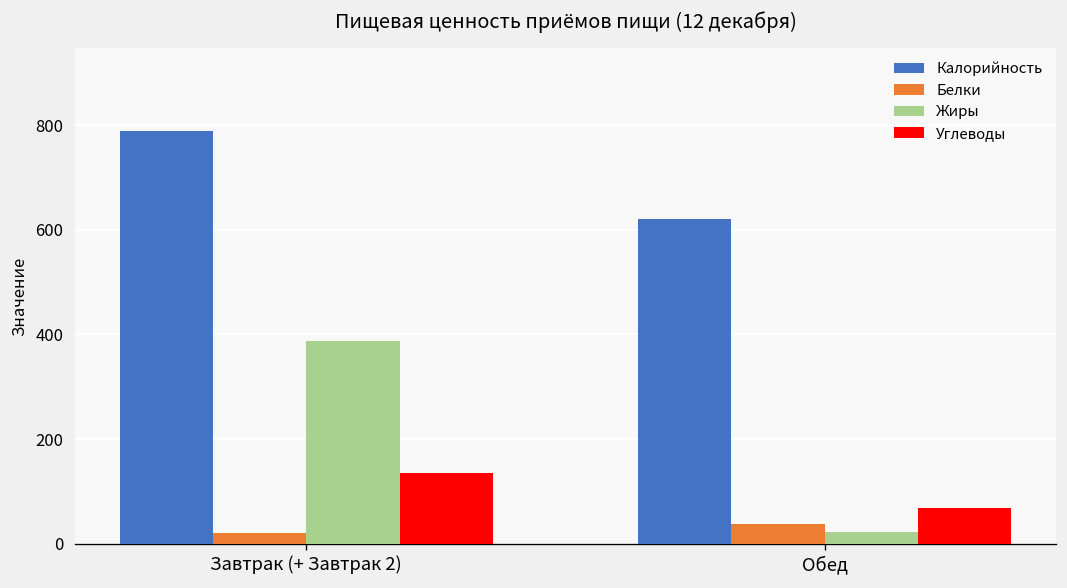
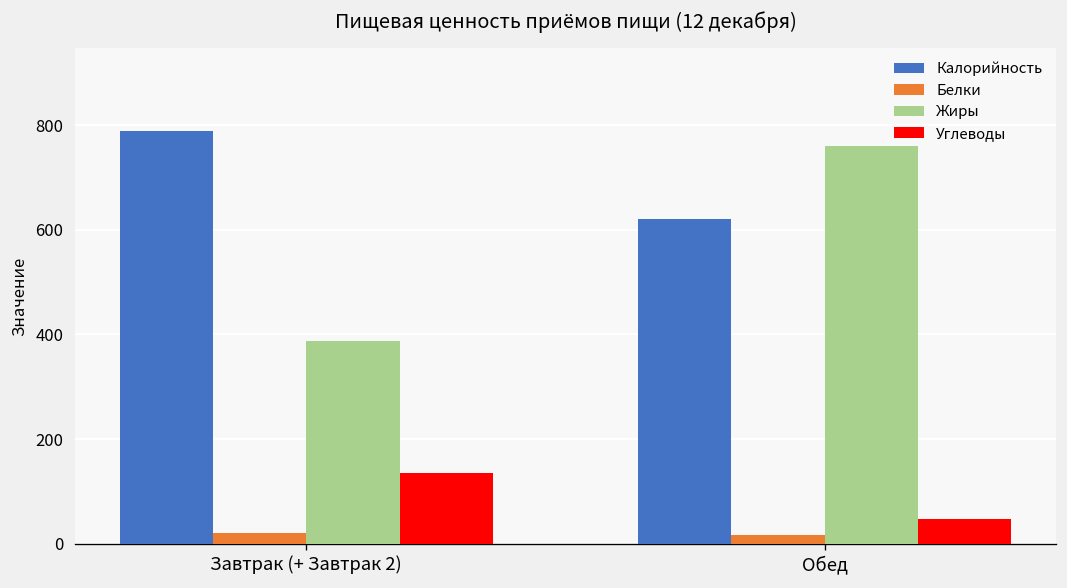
Белки, Обед: 40 -> 20
Жиры, Обед: 20 -> 760
Углеводы, Обед: 70 -> 50
